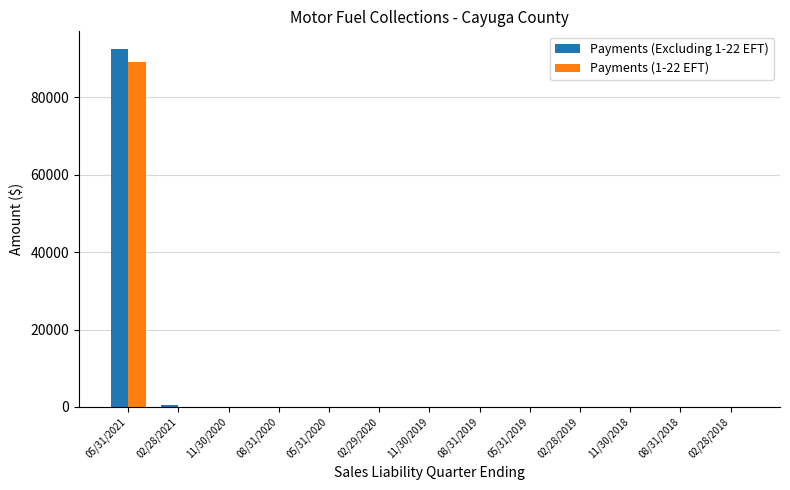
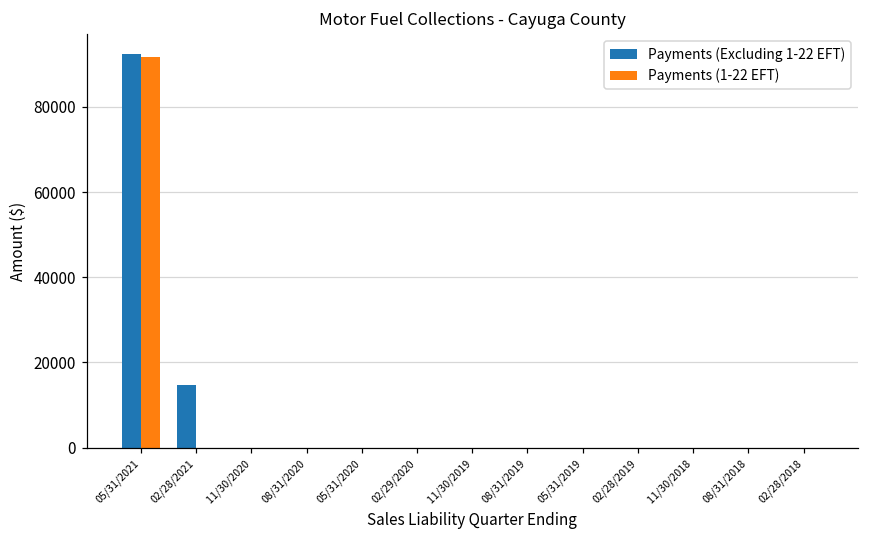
Payments (1-22 EFT), 05/31/2021: 89000 -> 92000
Payments (Excluding 1-22 EFT), 02/28/2021: 1000 -> 15000
